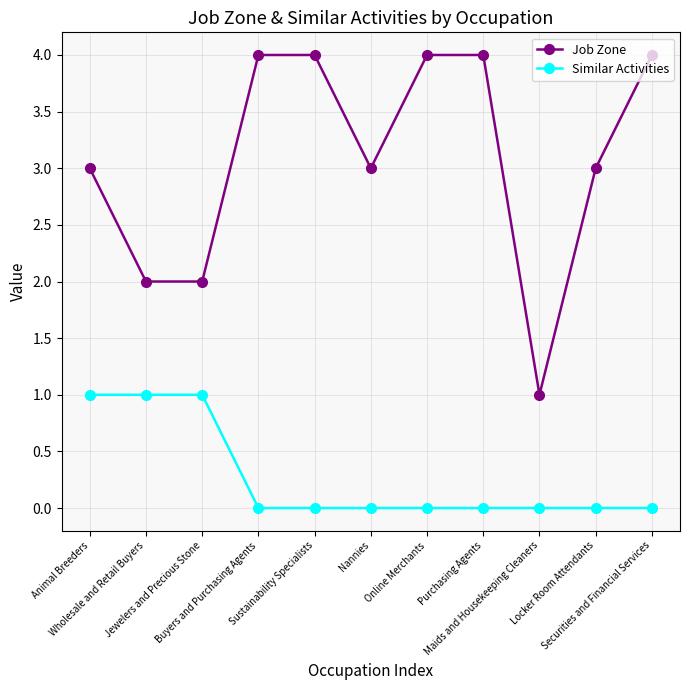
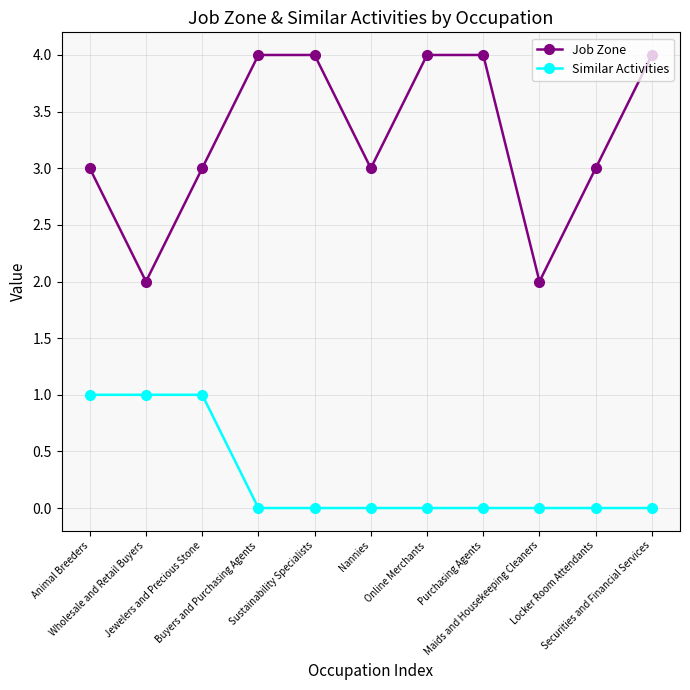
Job Zone, Jewelers and Precious Stone: 2 -> 3
Job Zone, Maids and Housekeeping Cleaners: 1 -> 2
